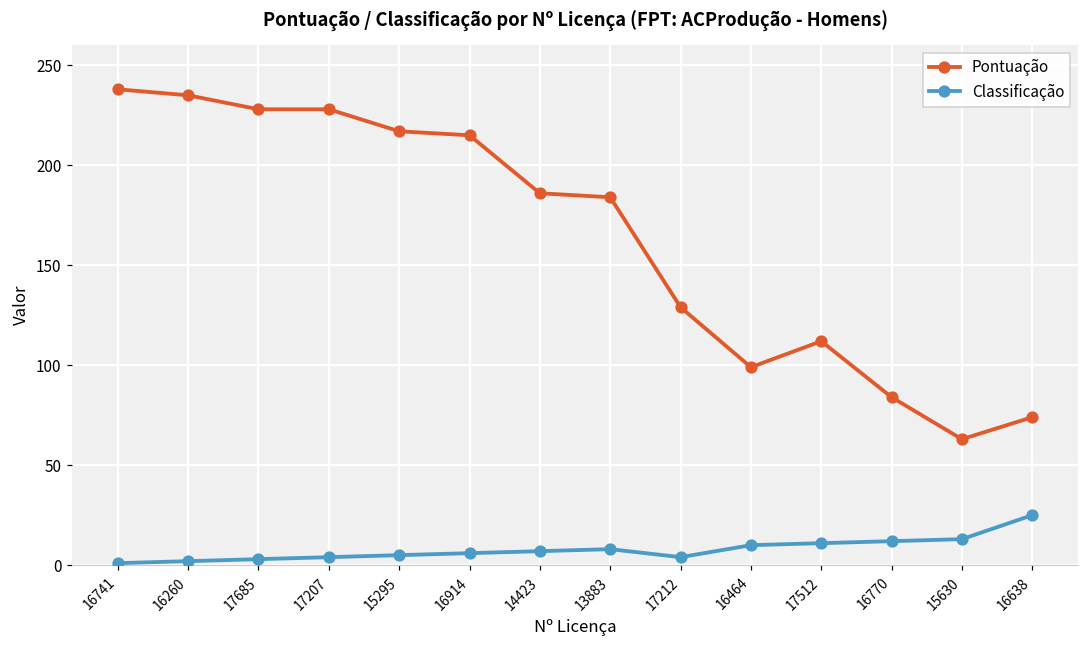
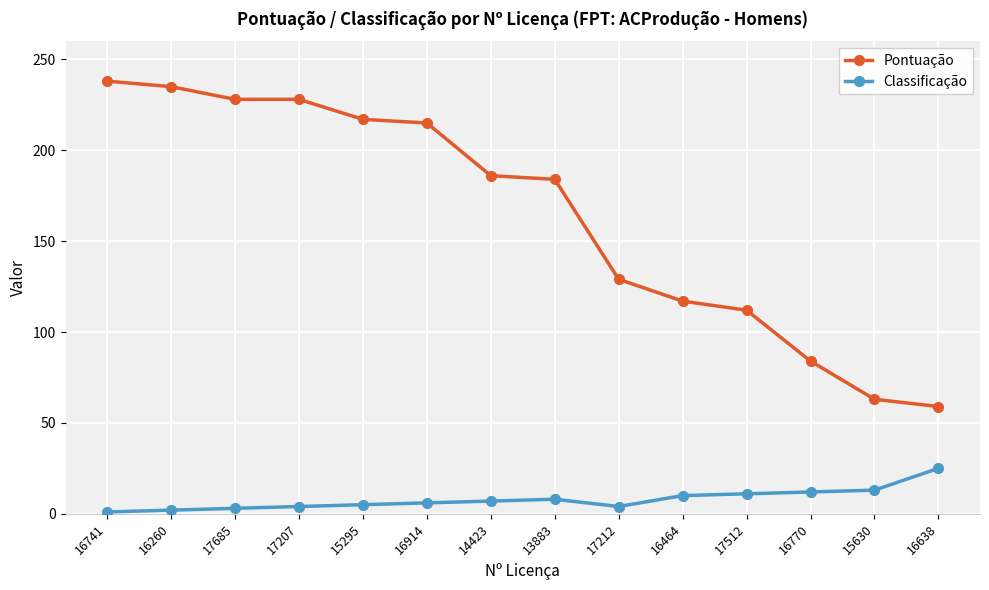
Pontuação, 16464: 99 -> 117
Pontuação, 16638: 74 -> 59
